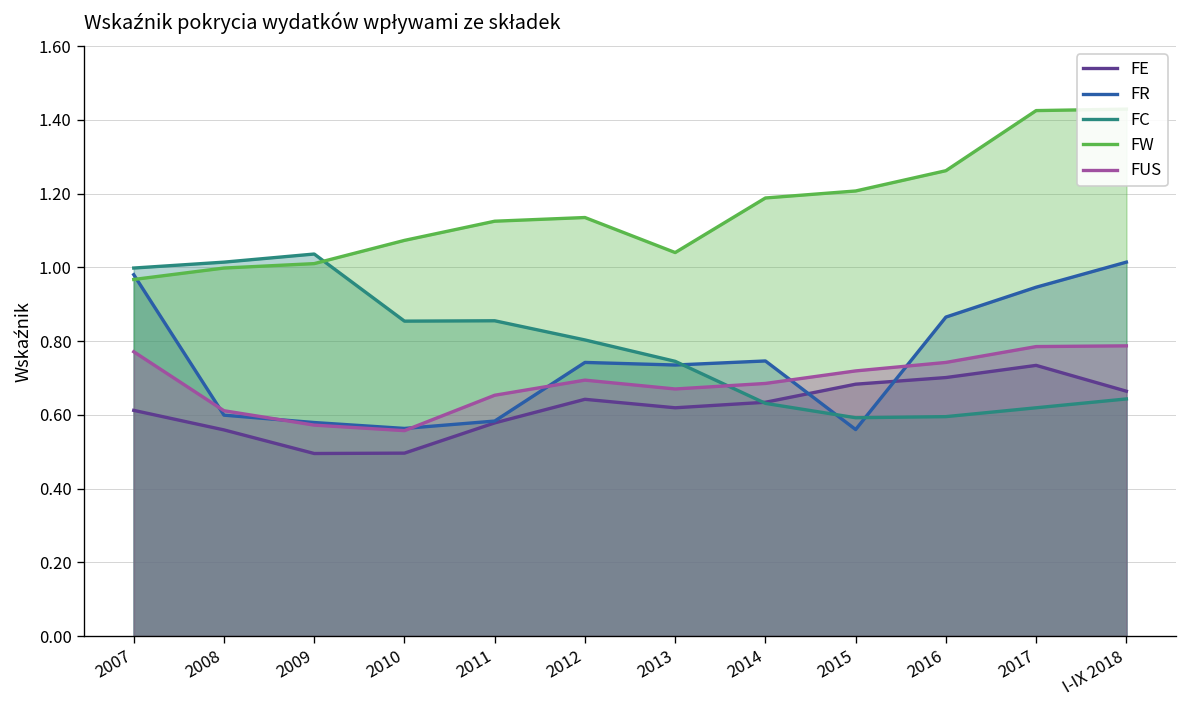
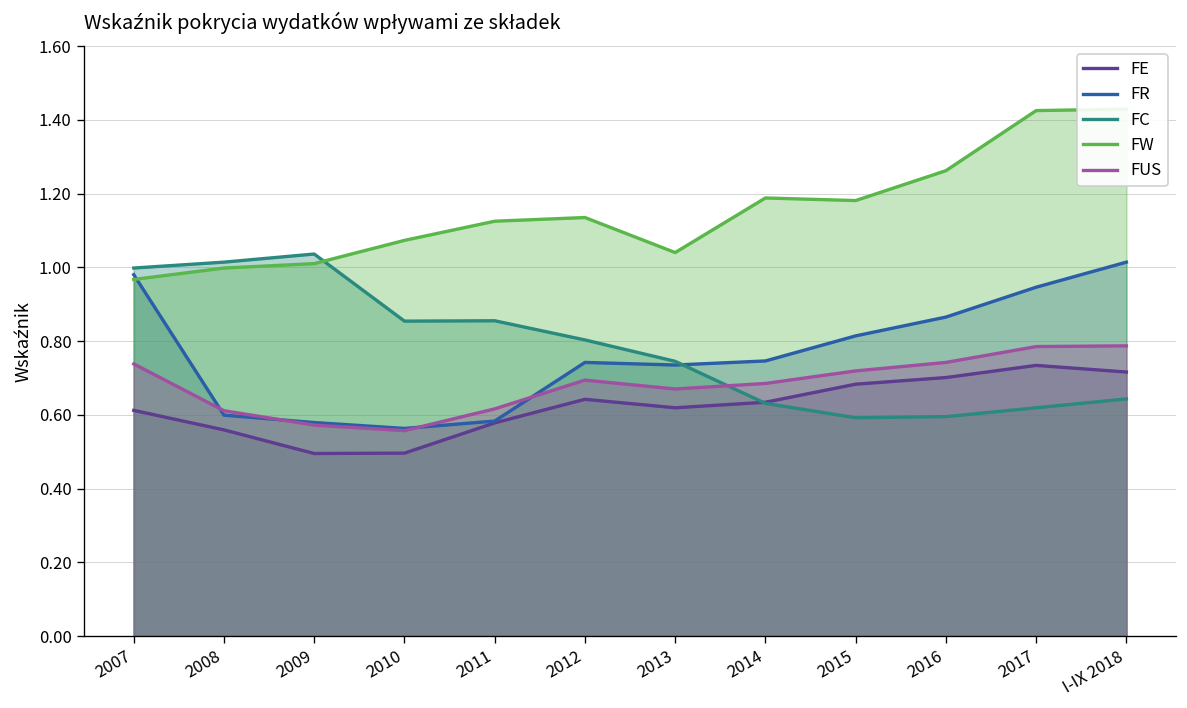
FUS, 2007: 0.77 -> 0.74
FUS, 2011: 0.65 -> 0.62
FR, 2015: 0.56 -> 0.81
FW, 2015: 1.21 -> 1.18
FE, I-IX 2018: 0.66 -> 0.72
